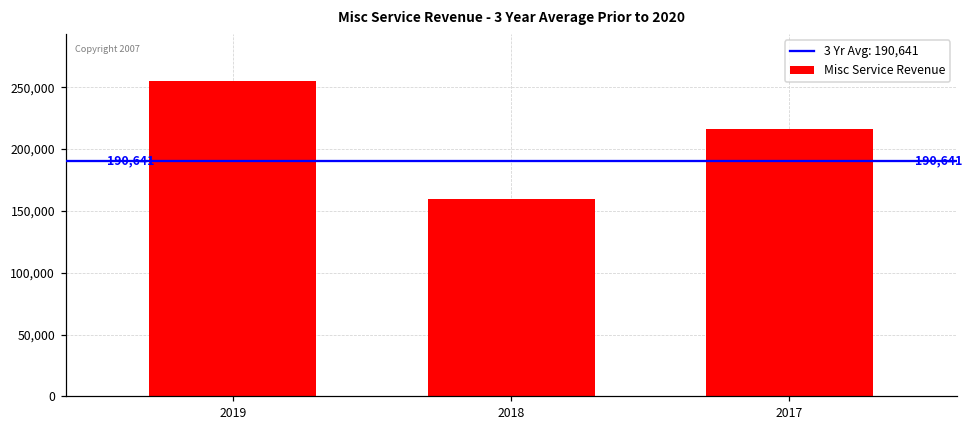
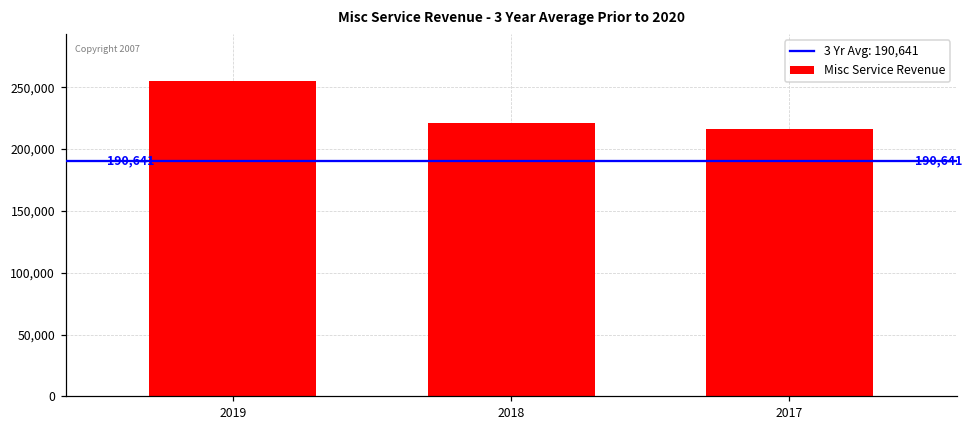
2018: 160,000 -> 221,000
